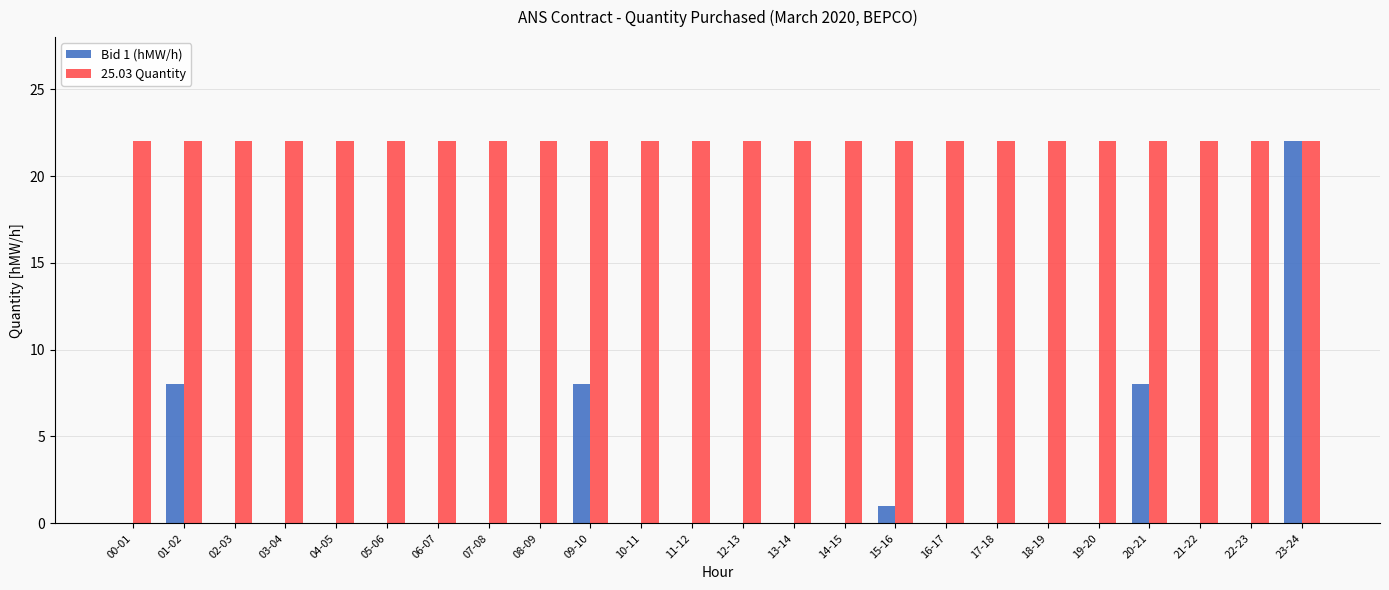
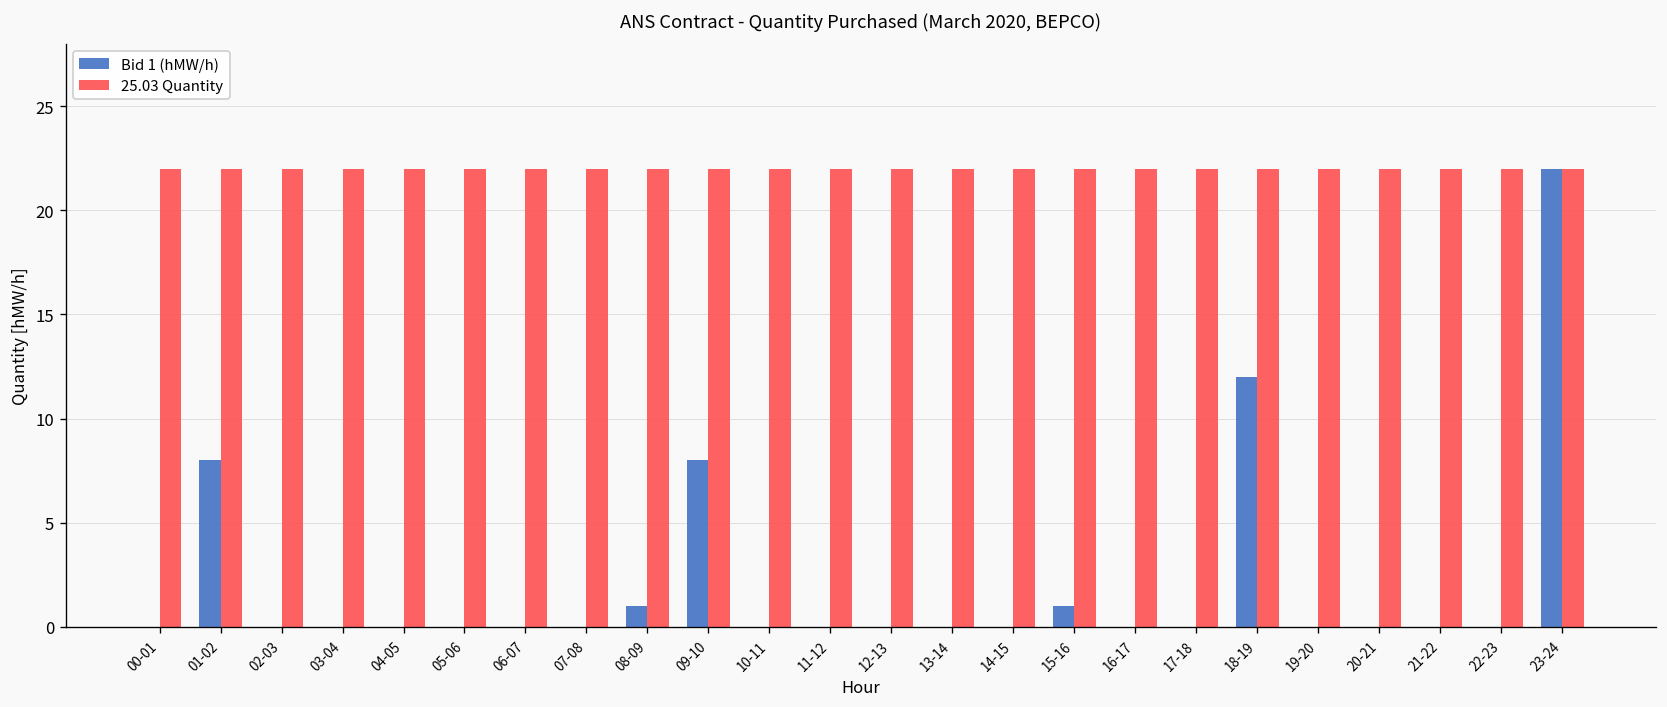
Bid 1 (hMW/h), 08-09: 0 -> 1
Bid 1 (hMW/h), 18-19: 0 -> 12
Bid 1 (hMW/h), 20-21: 8 -> 0
